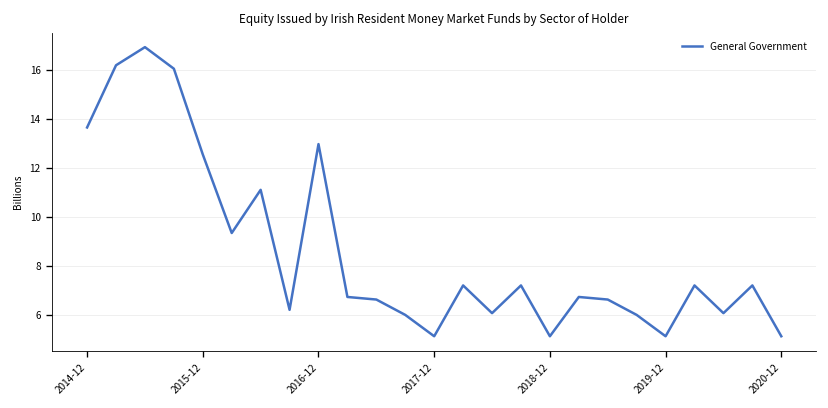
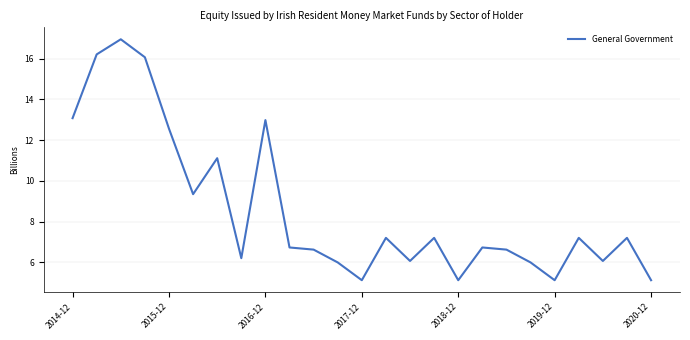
2014-12: 13.7 -> 13.1
